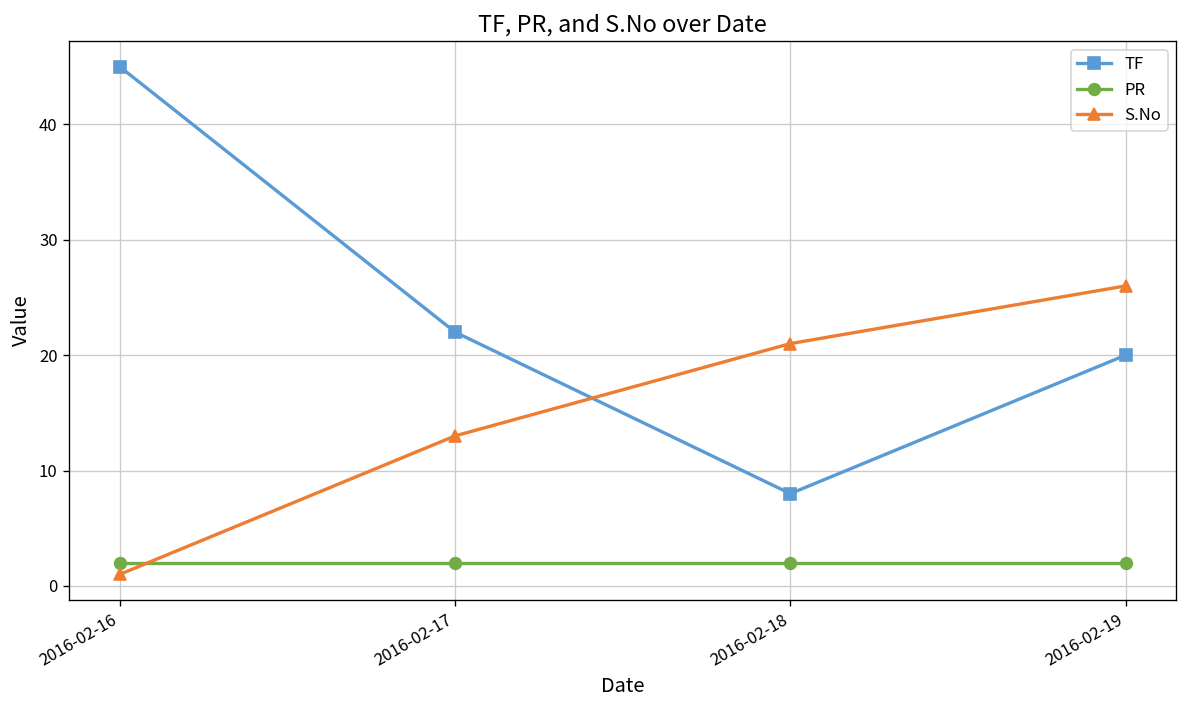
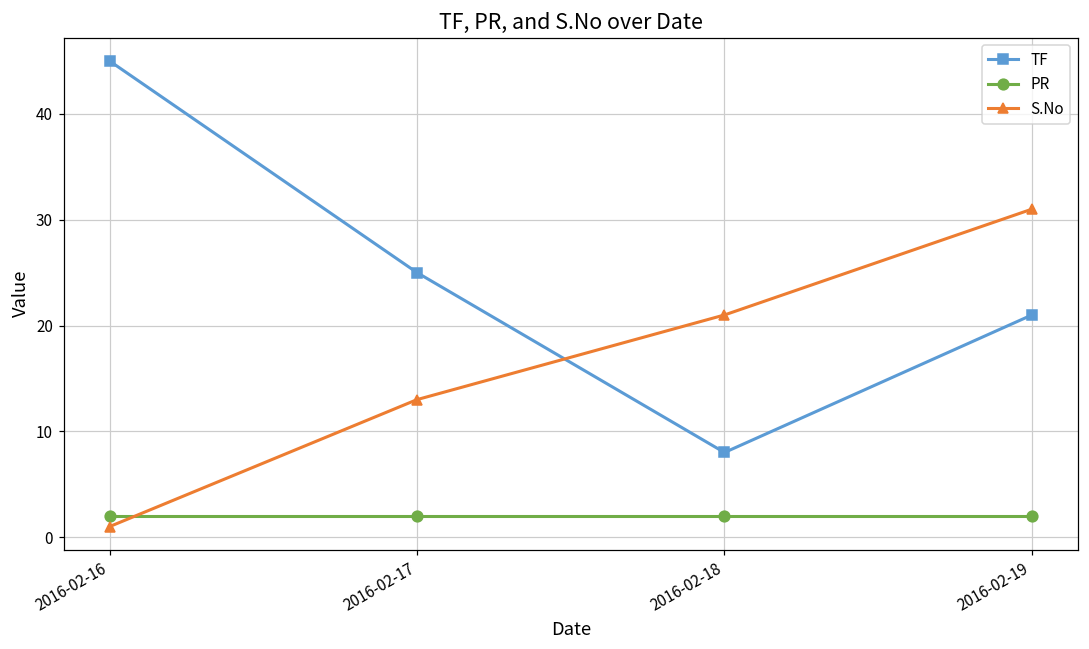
TF, 2016-02-17: 22 -> 25
TF, 2016-02-19: 20 -> 21
S.No, 2016-02-19: 26 -> 31
